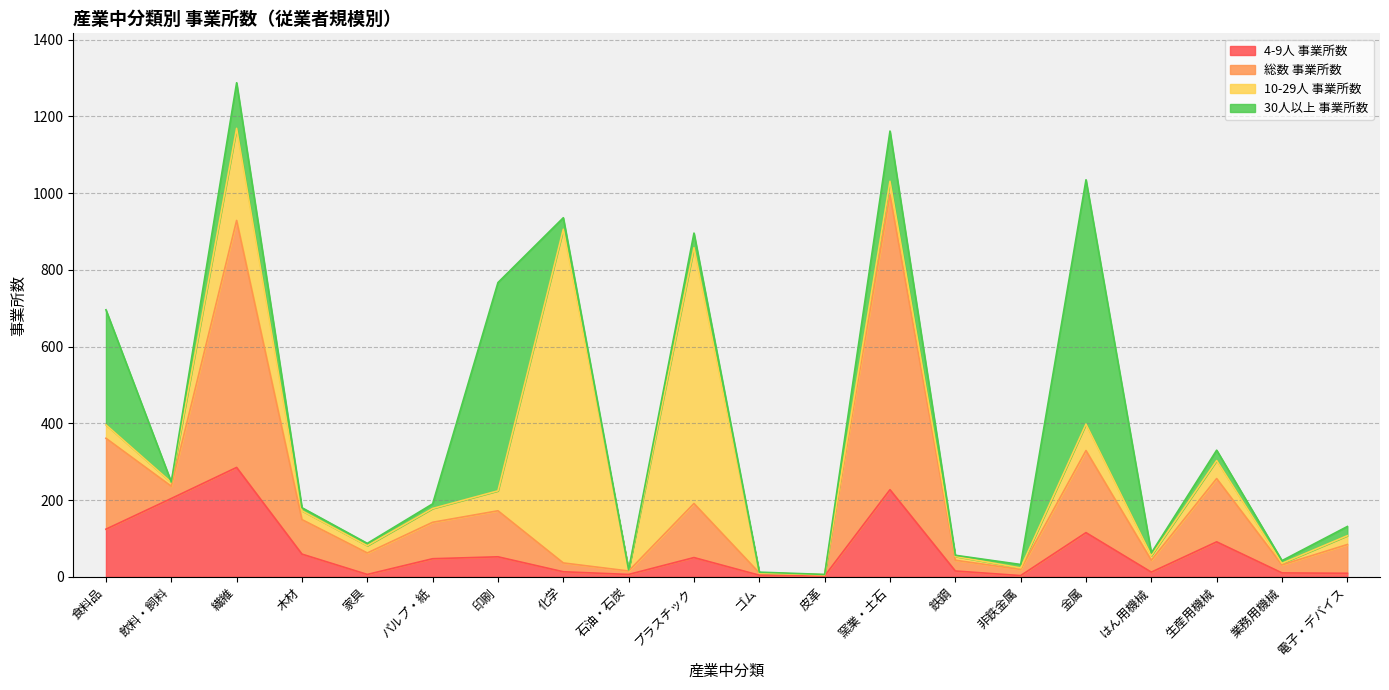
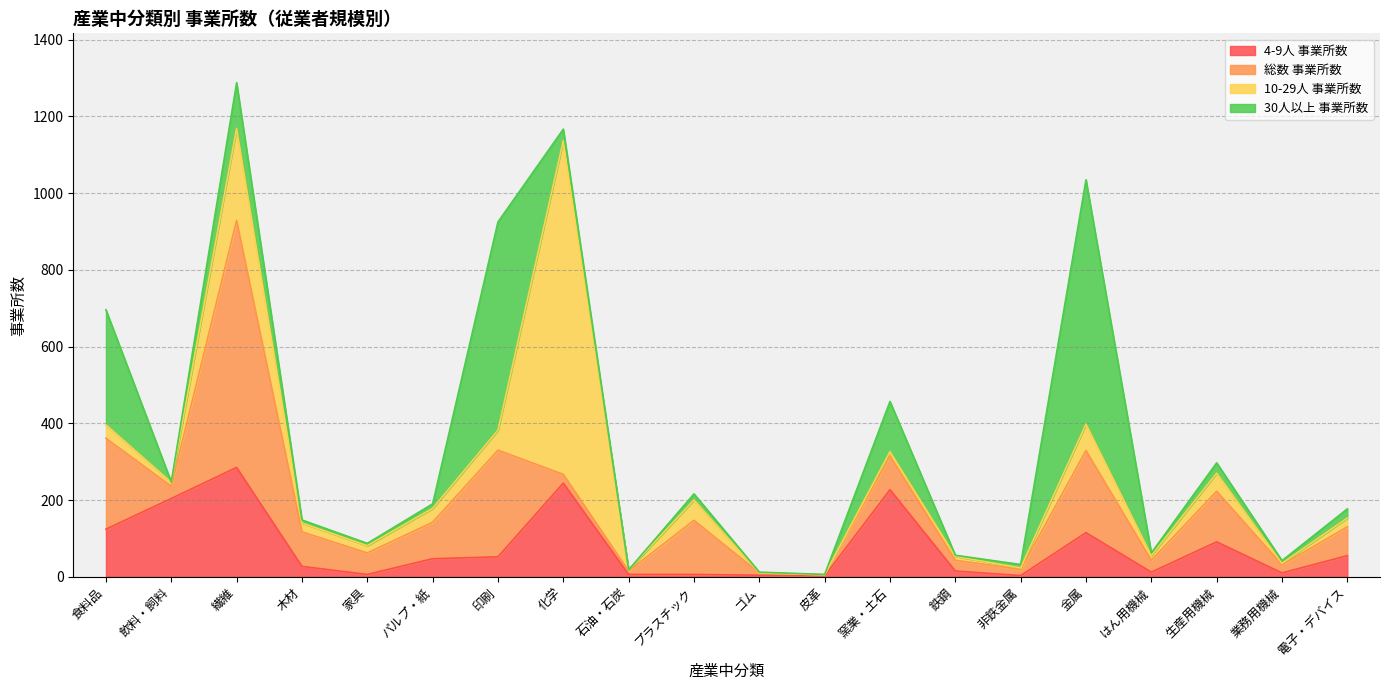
4-9人 事業所数, 木材: 60 -> 30
総数 事業所数, 印刷: 120 -> 280
4-9人 事業所数, 化学: 10 -> 240
4-9人 事業所数, プラスチック: 50 -> 10
10-29人 事業所数, プラスチック: 670 -> 50
30人以上 事業所数, プラスチック: 40 -> 20
総数 事業所数, 窯業・土石: 770 -> 90
10-29人 事業所数, 窯業・土石: 40 -> 10
総数 事業所数, 生産用機械: 170 -> 130
4-9人 事業所数, 電子・デバイス: 10 -> 60
